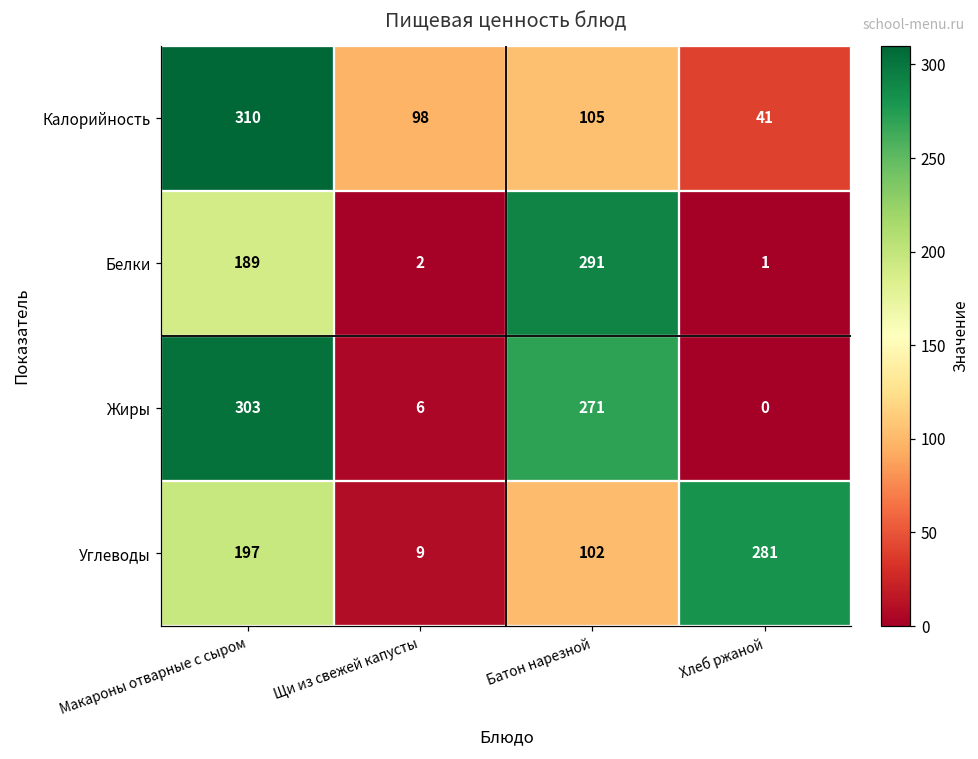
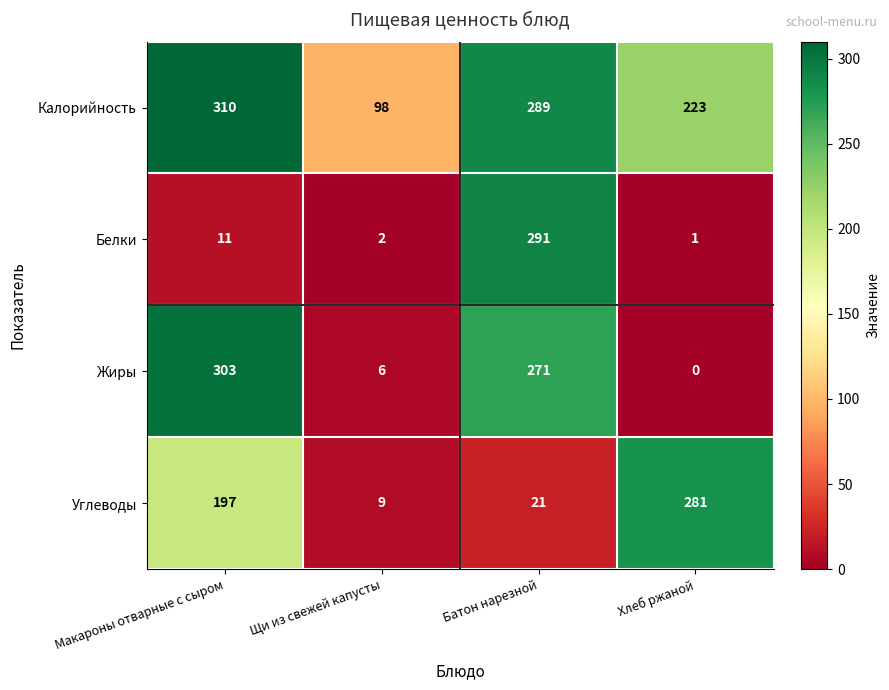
Калорийность, Батон нарезной: 105 -> 289
Калорийность, Хлеб ржаной: 41 -> 223
Белки, Макароны отварные с сыром: 189 -> 11
Углеводы, Батон нарезной: 102 -> 21
